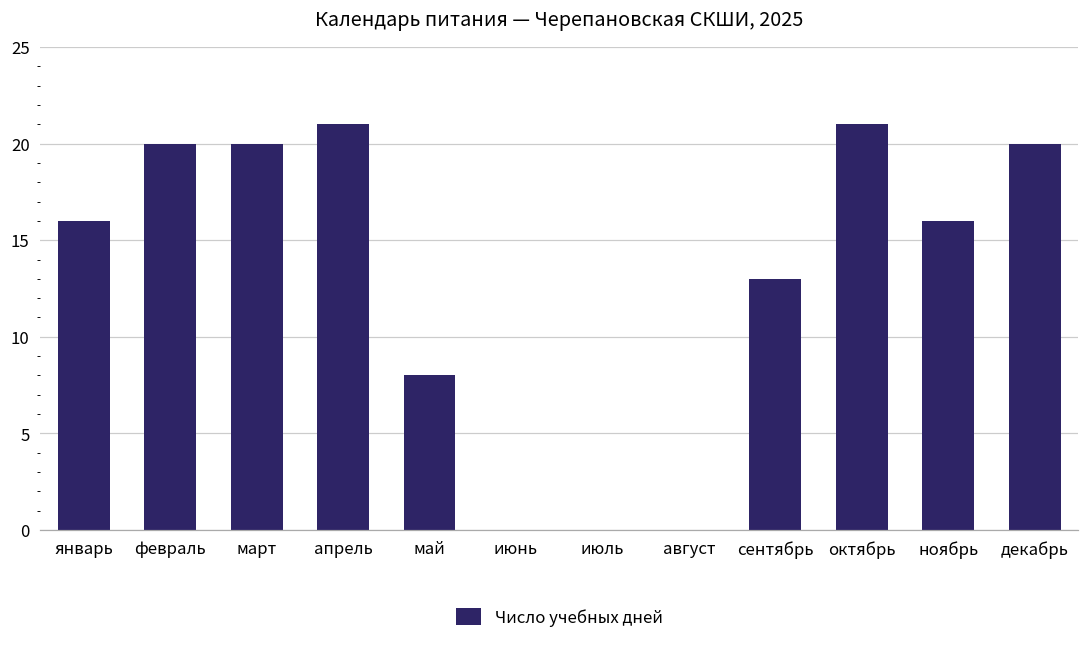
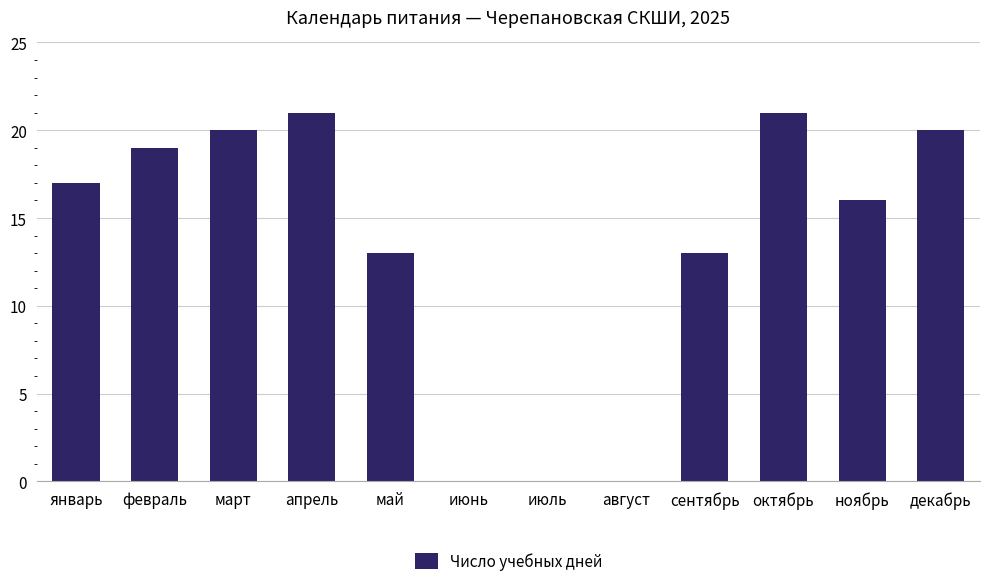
январь: 16 -> 17
февраль: 20 -> 19
май: 8 -> 13
